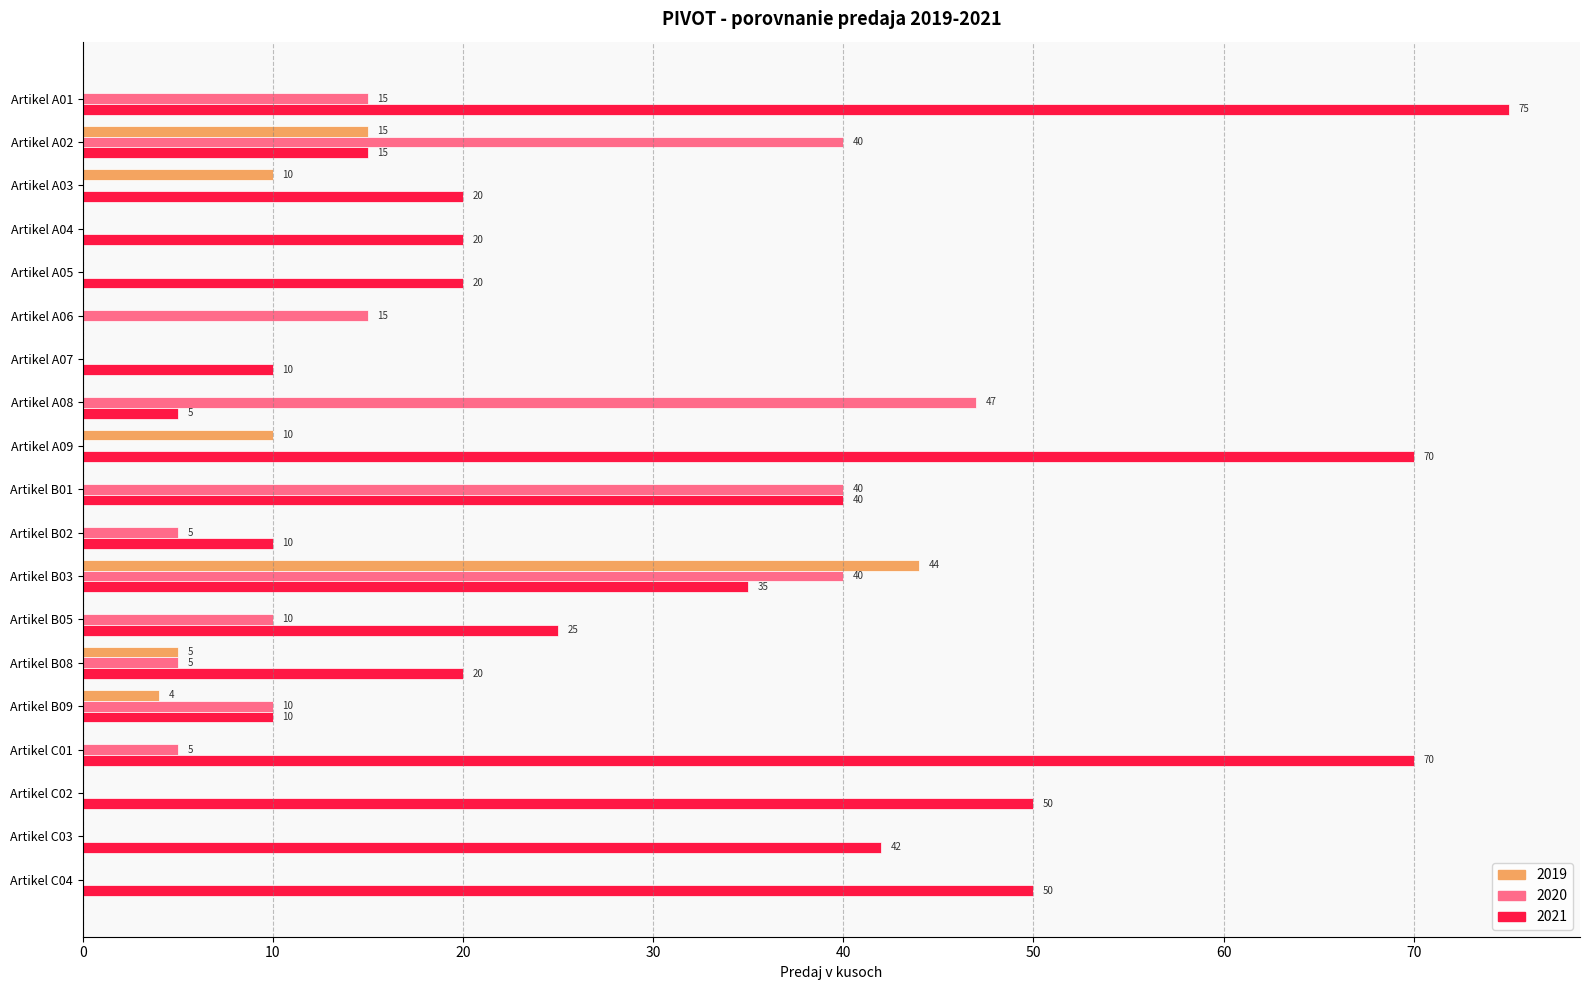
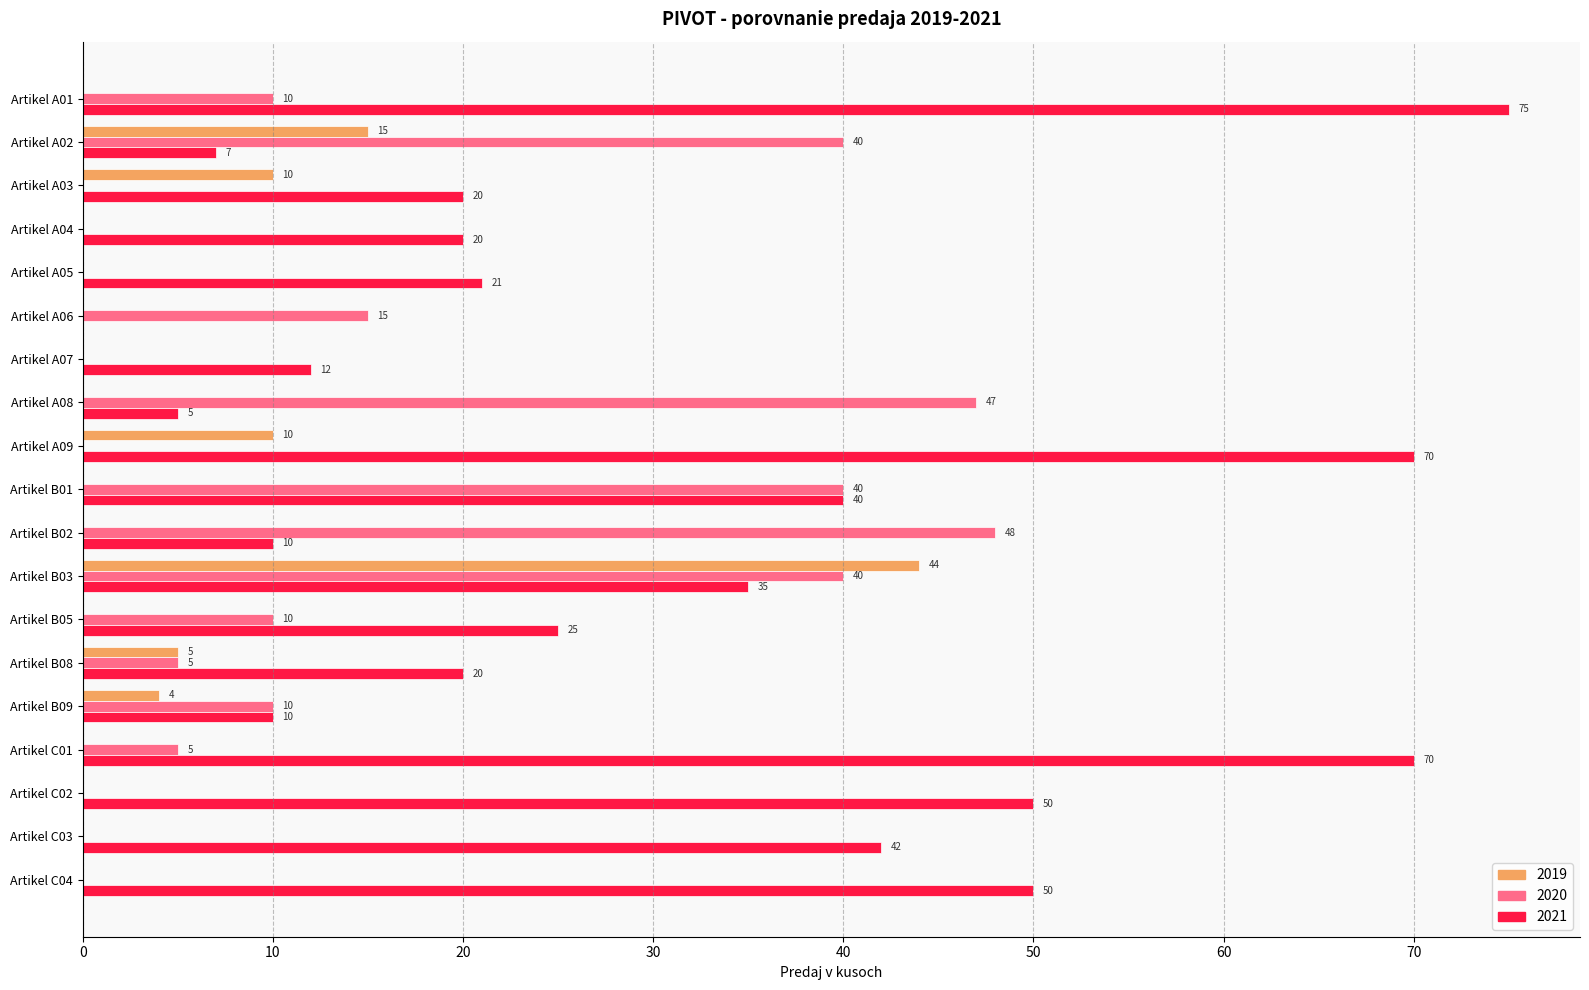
2020, Artikel A01: 15 -> 10
2021, Artikel A02: 15 -> 7
2021, Artikel A05: 20 -> 21
2021, Artikel A07: 10 -> 12
2020, Artikel B02: 5 -> 48
